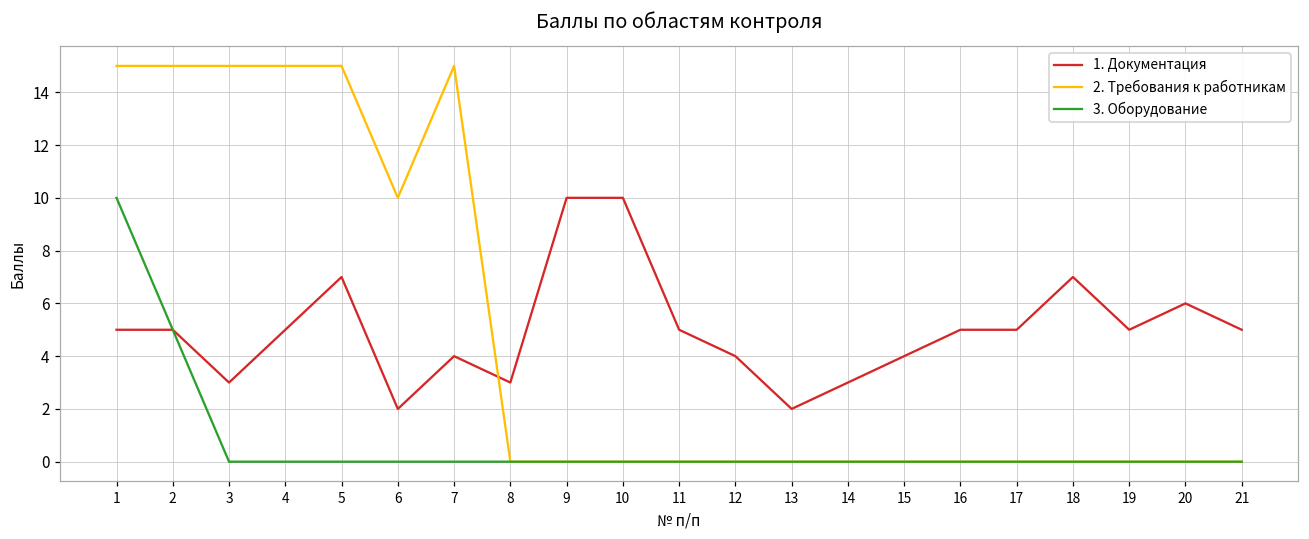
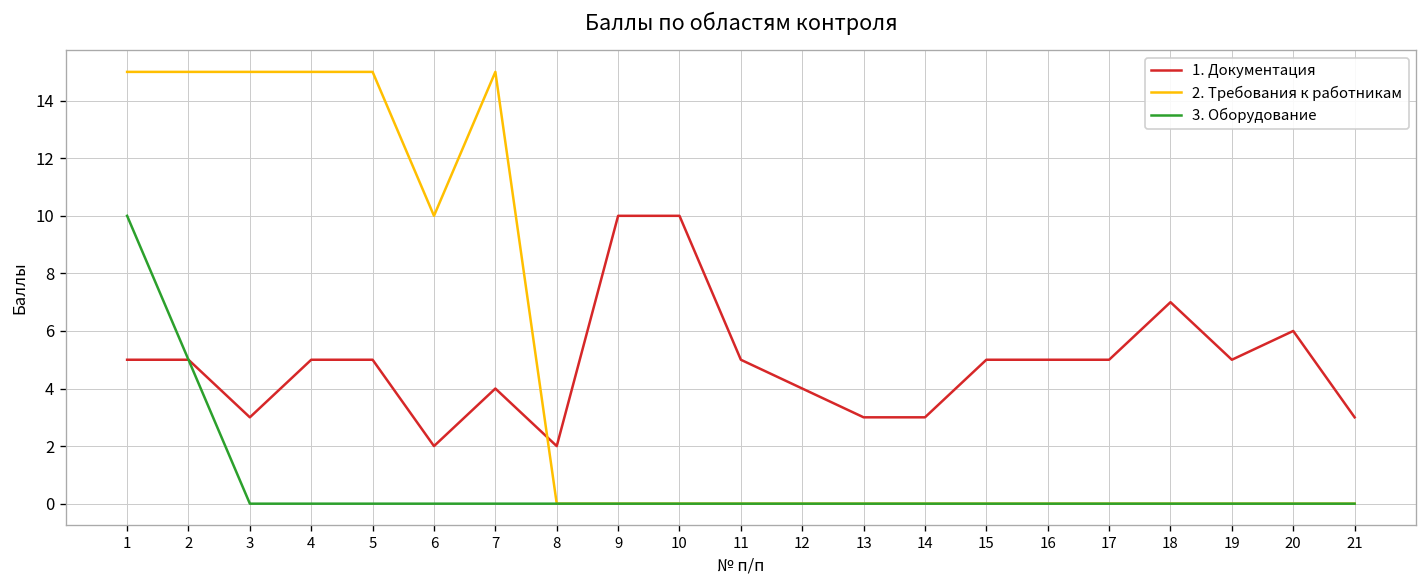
1. Документация, 5: 7 -> 5
1. Документация, 8: 3 -> 2
1. Документация, 13: 2 -> 3
1. Документация, 15: 4 -> 5
1. Документация, 21: 5 -> 3
